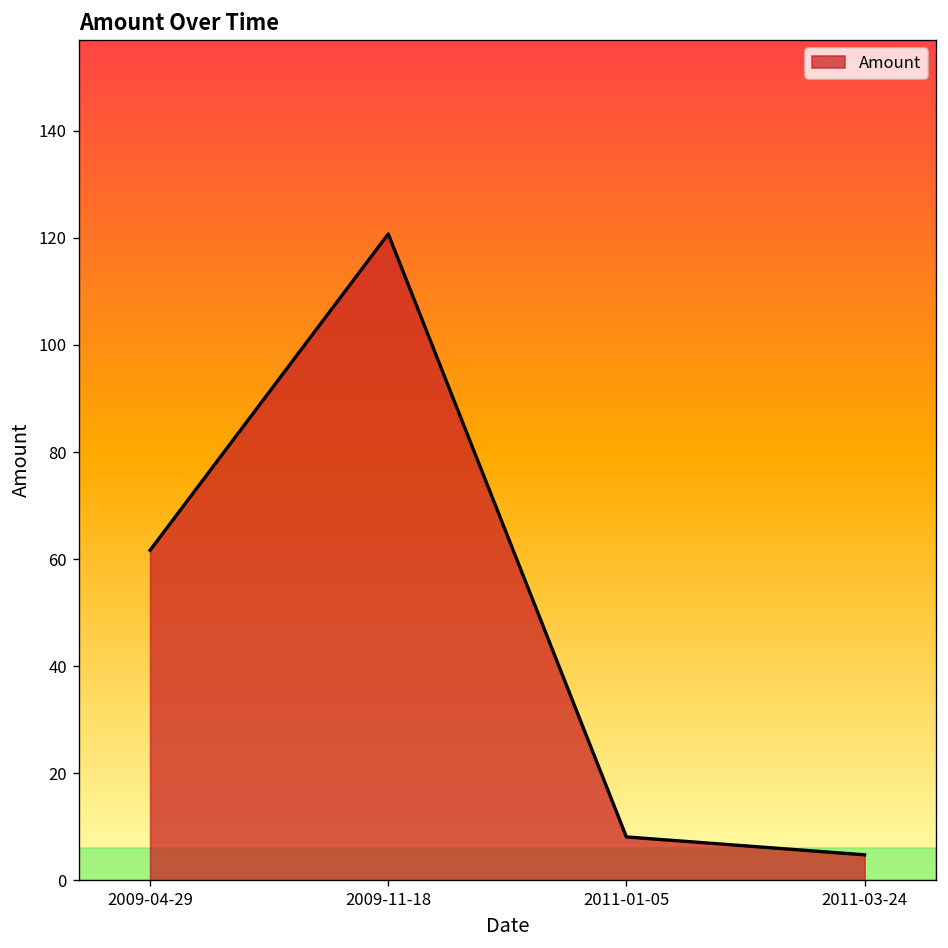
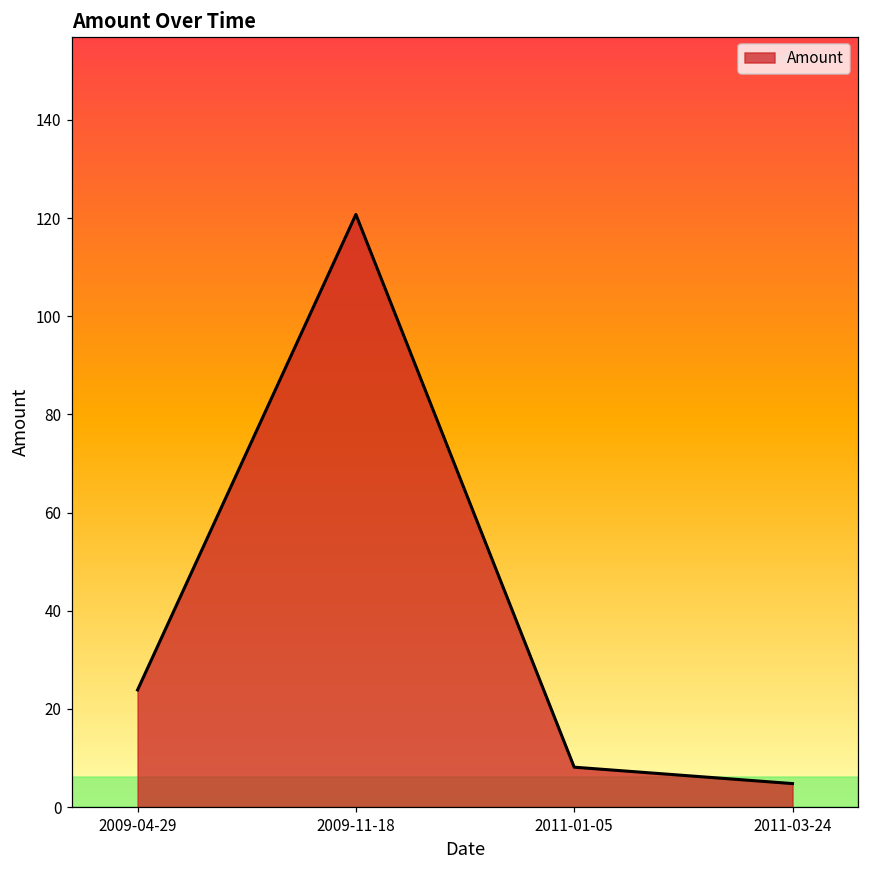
2009-04-29: 62 -> 24
